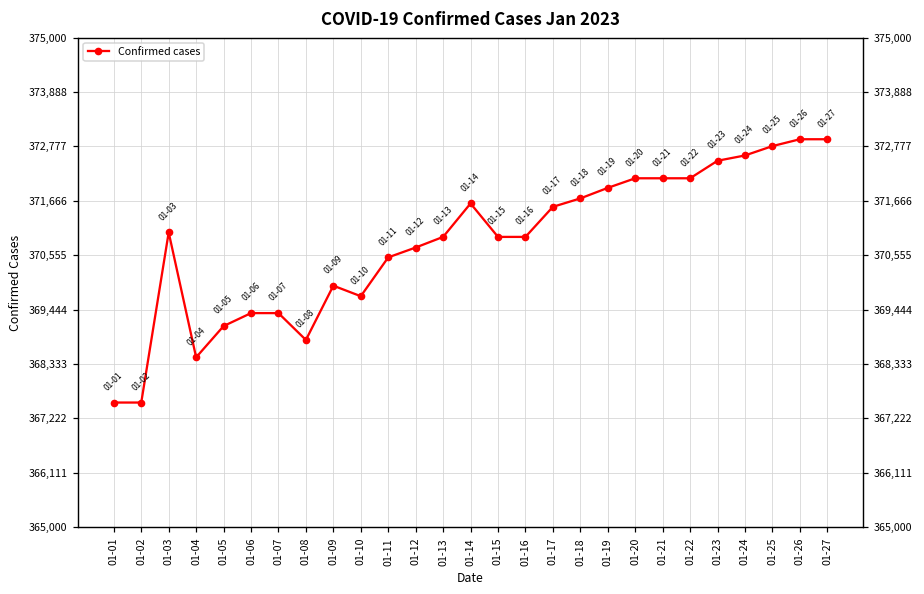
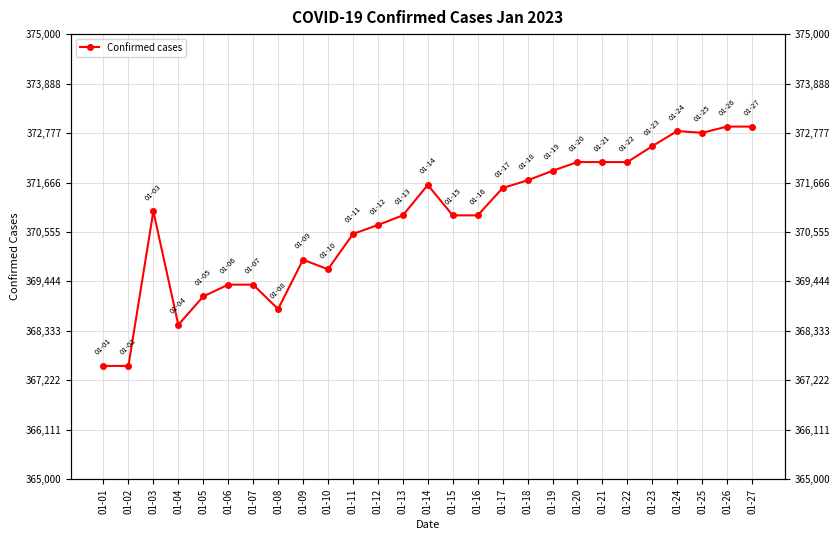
01-24: 372,600 -> 372,800
